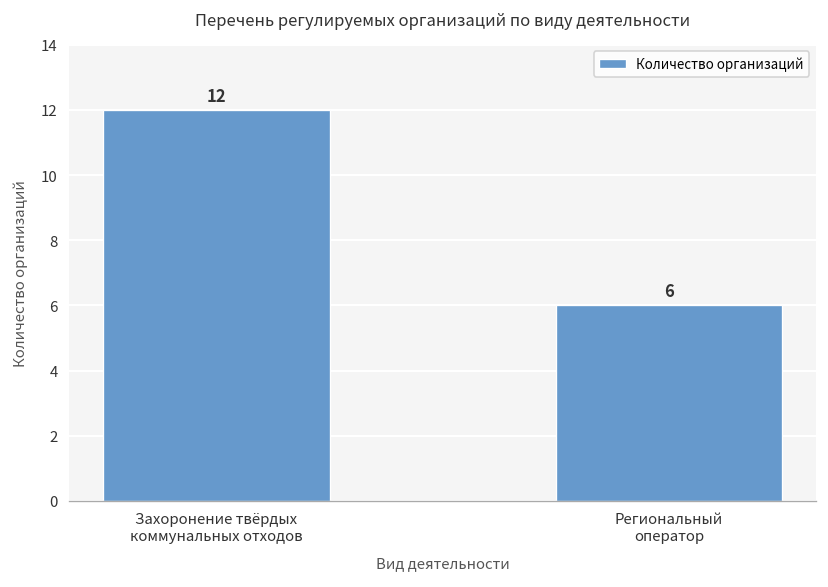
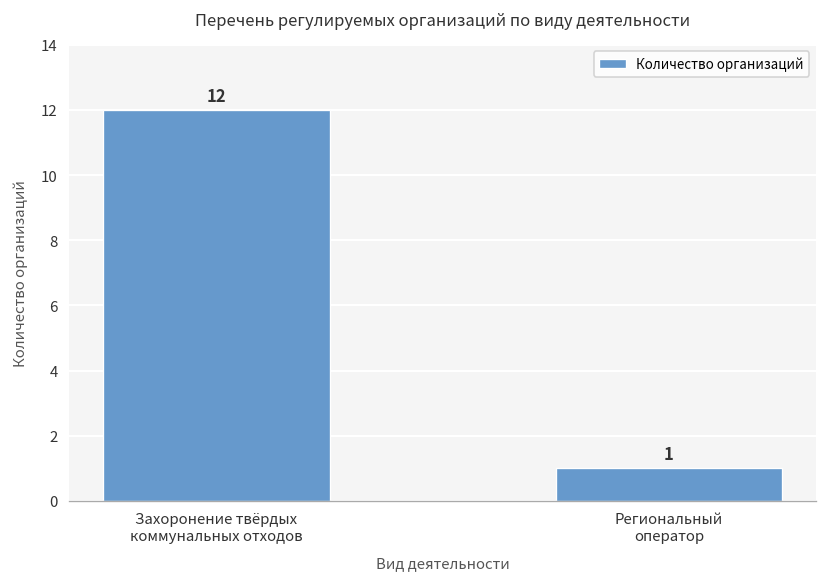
Региональный оператор: 6 -> 1
